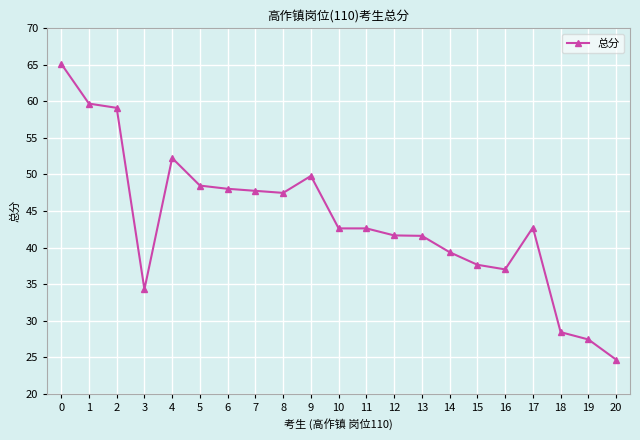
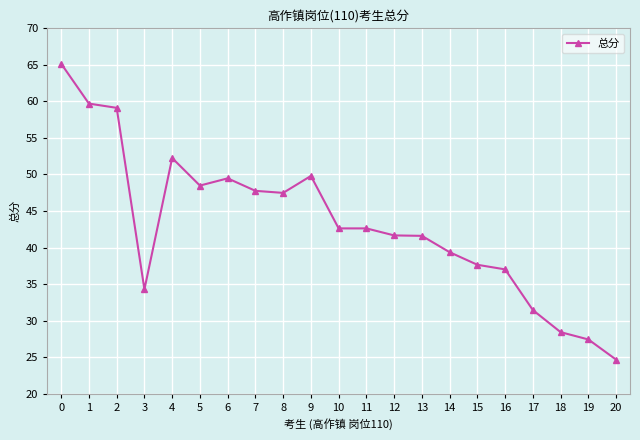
6: 48 -> 49
17: 43 -> 31
